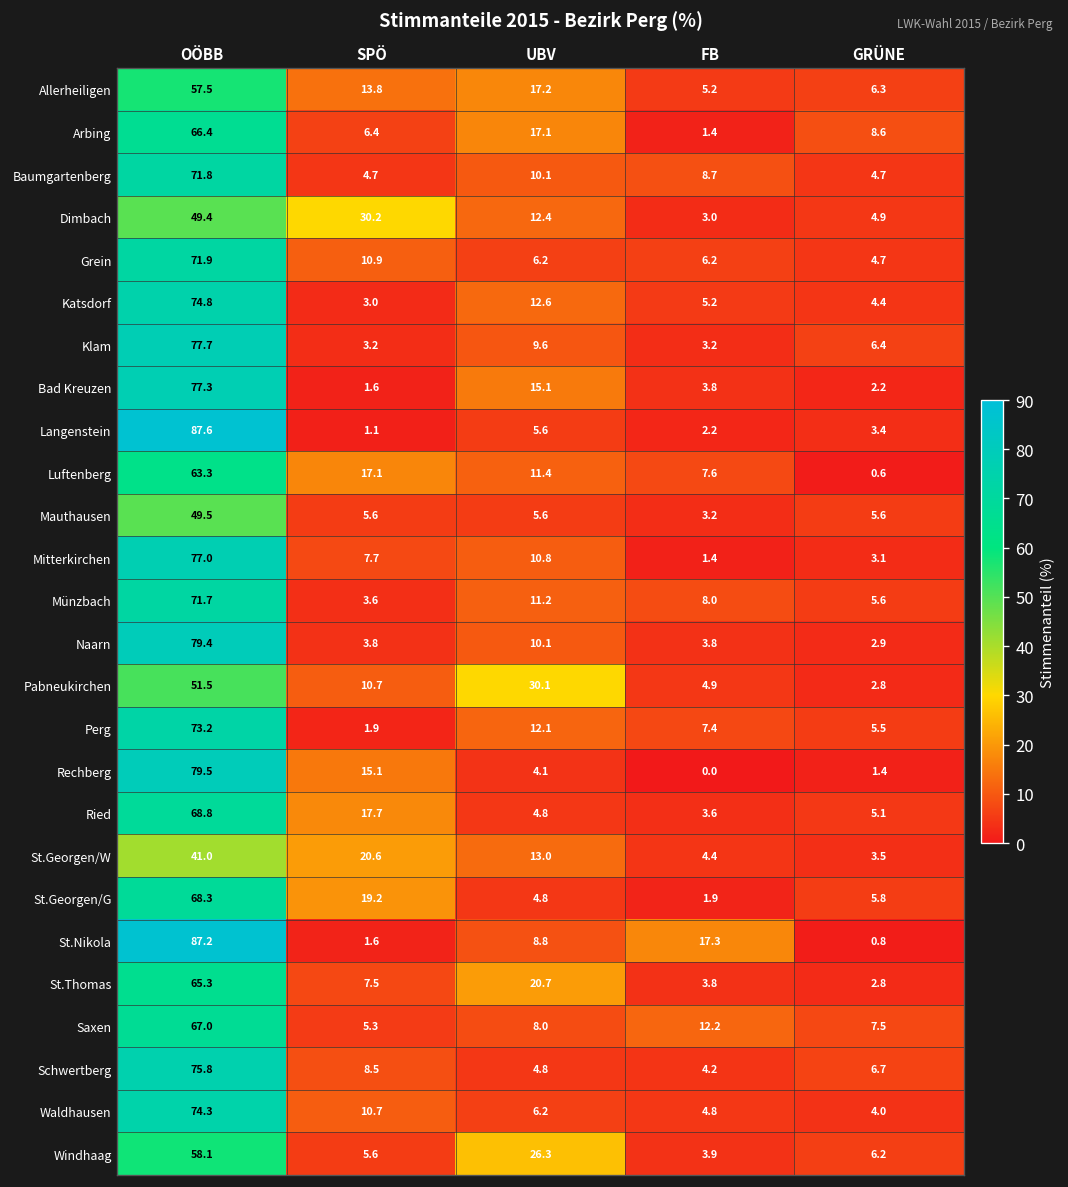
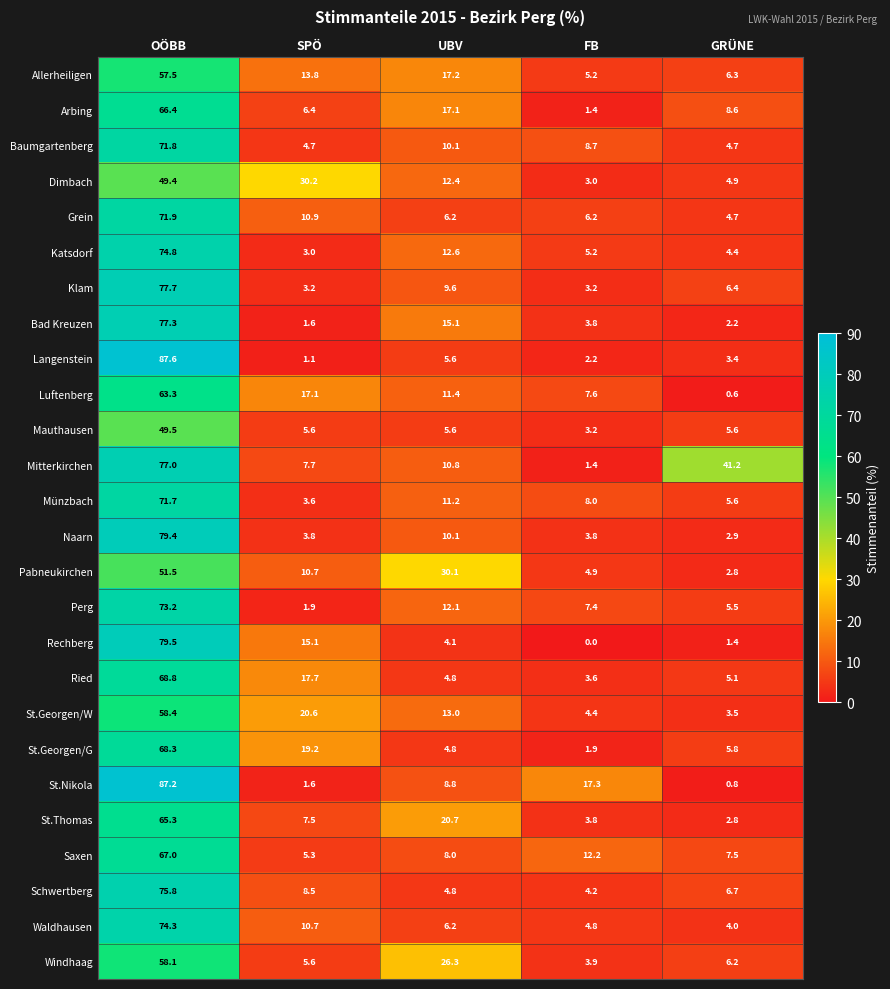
Mitterkirchen, GRÜNE: 3.1 -> 41.2
St.Georgen/W, OÖBB: 41.0 -> 58.4
